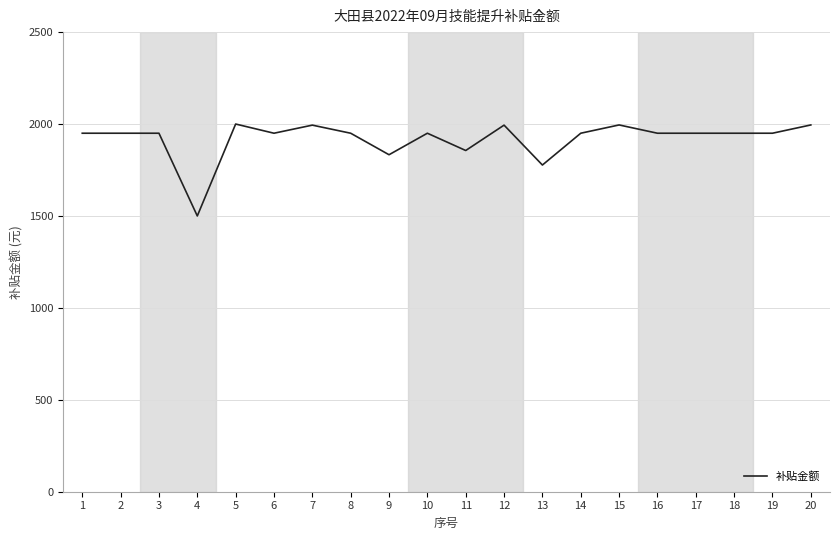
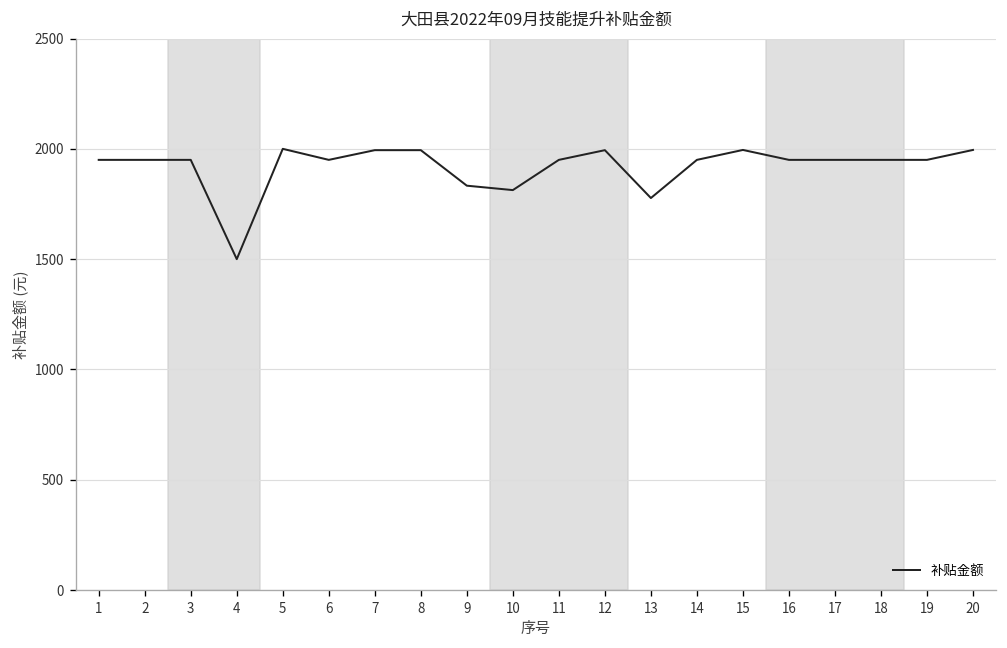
8: 1950 -> 1990
10: 1950 -> 1810
11: 1860 -> 1950
